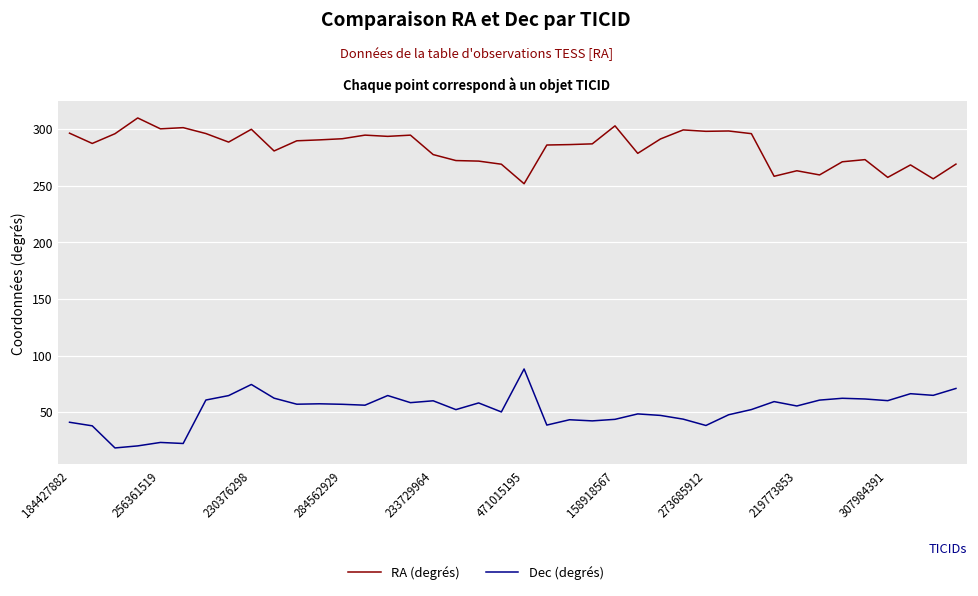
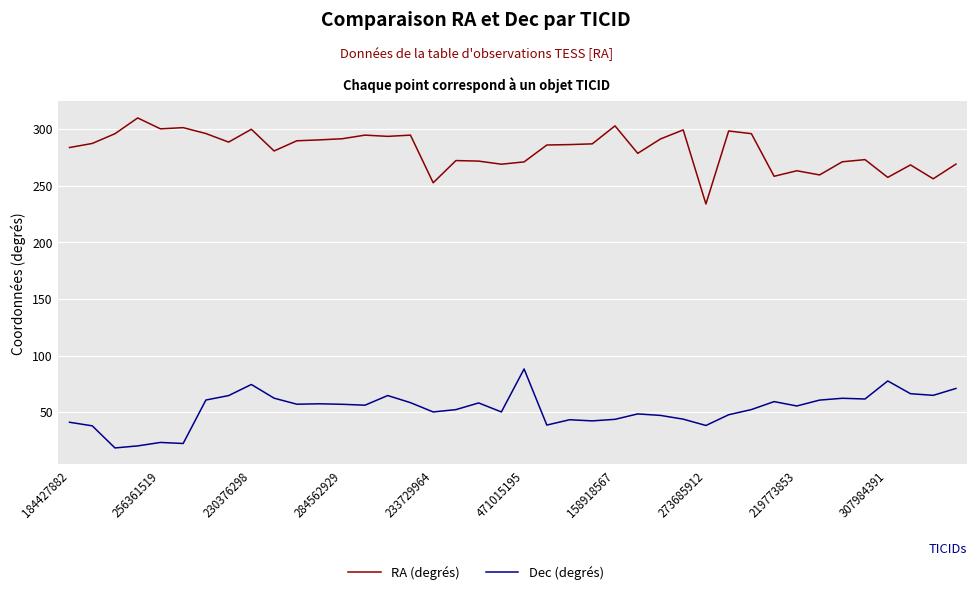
RA (degrés), 184427882: 296 -> 284
RA (degrés), 233729964: 277 -> 253
Dec (degrés), 233729964: 60 -> 50
RA (degrés), 471015195: 252 -> 271
RA (degrés), 273685912: 298 -> 234
Dec (degrés), 307984391: 60 -> 78
